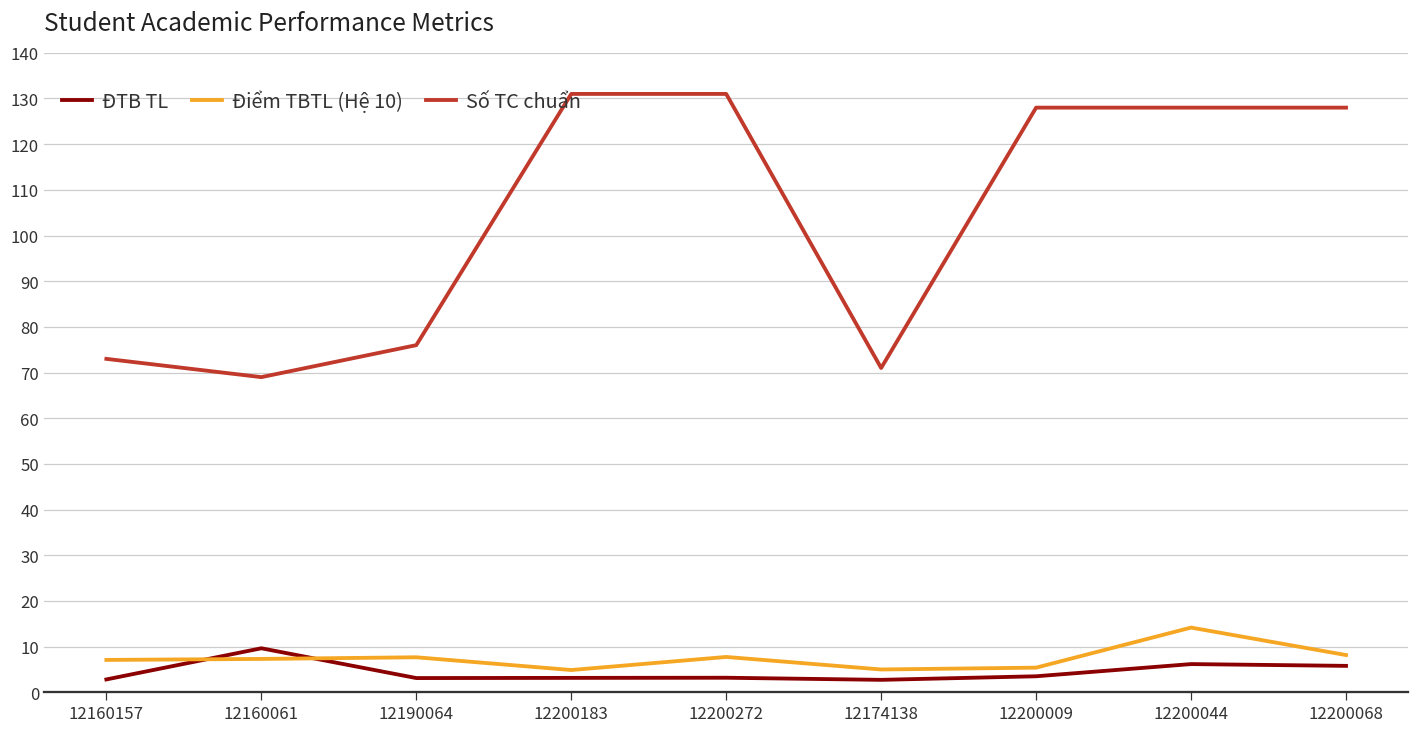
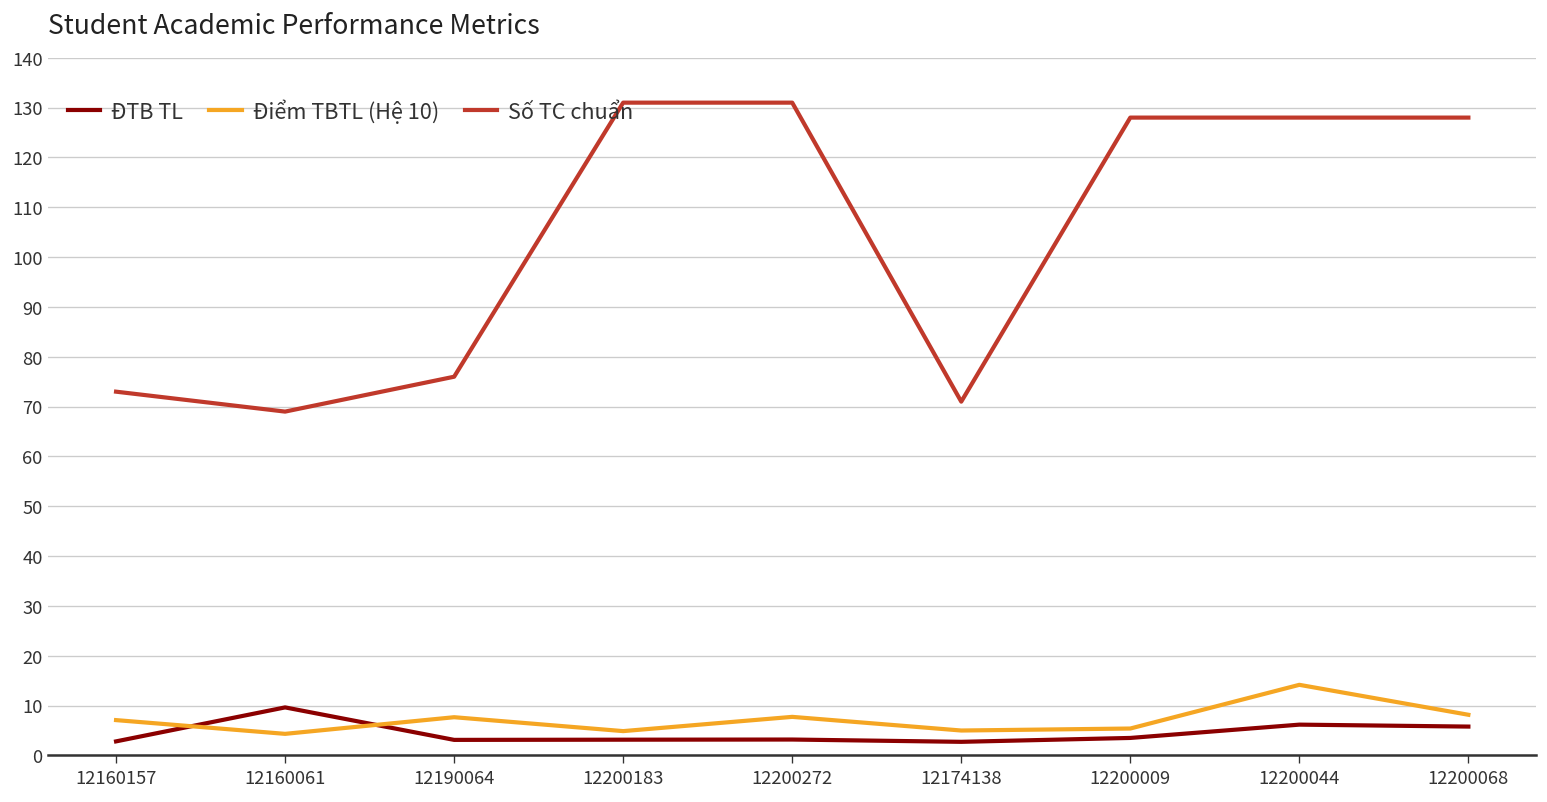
Điểm TBTL (Hệ 10), 12160061: 7 -> 4
